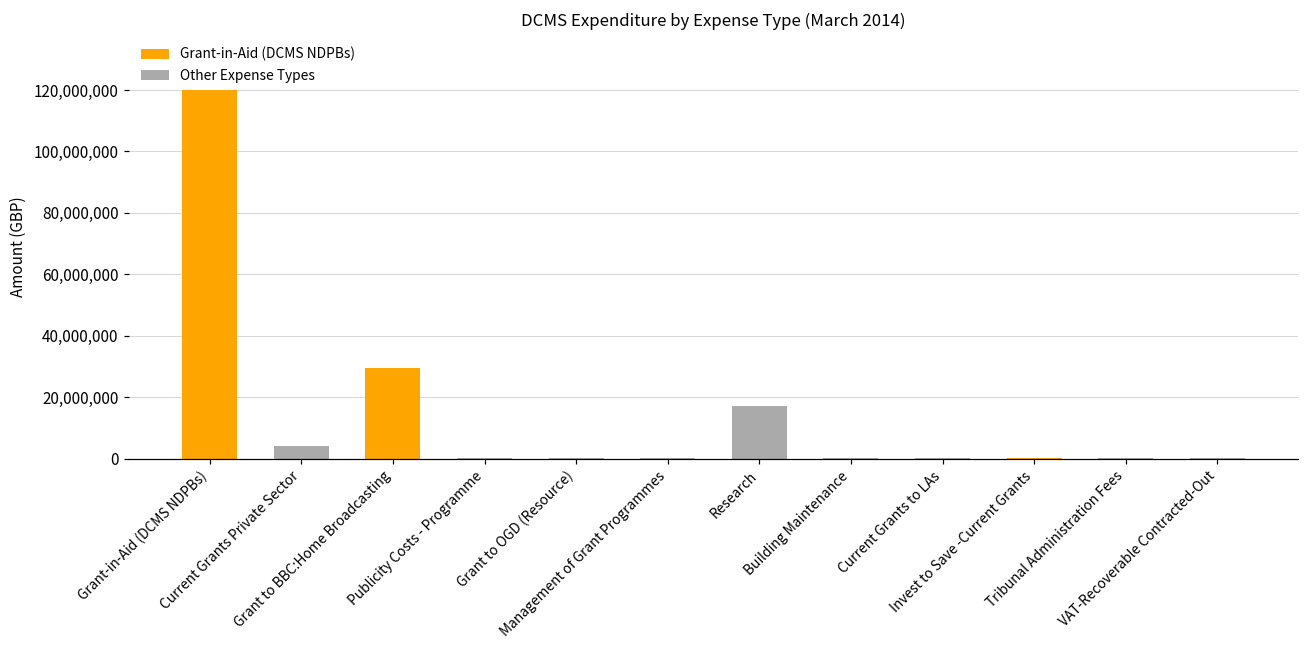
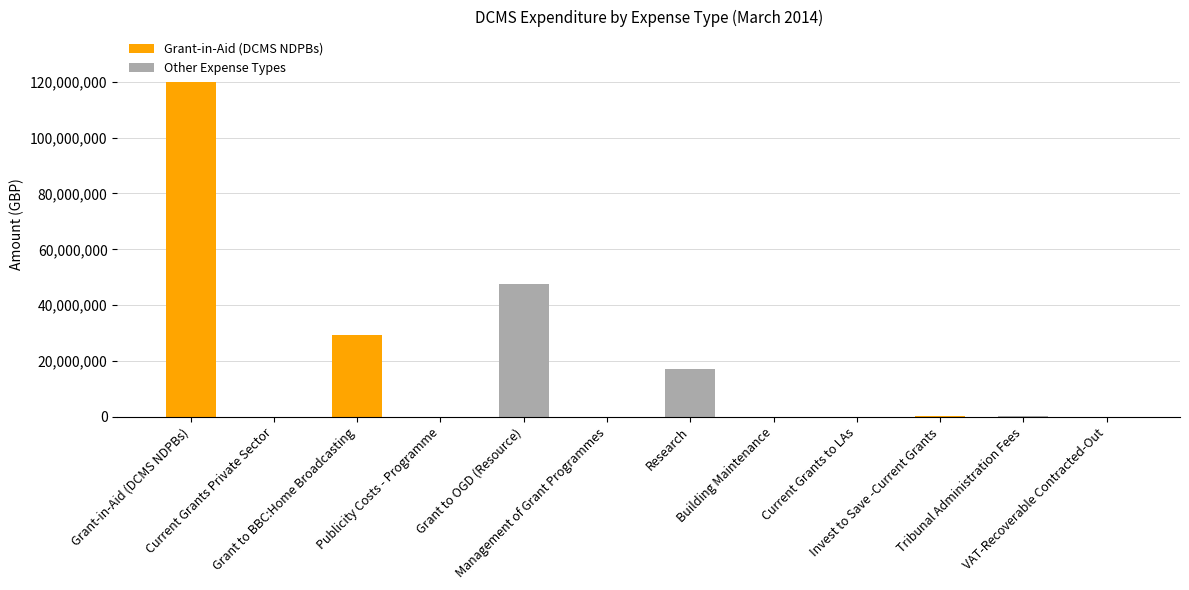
Current Grants Private Sector: 4,000,000 -> 0
Grant to OGD (Resource): 0 -> 47,000,000
